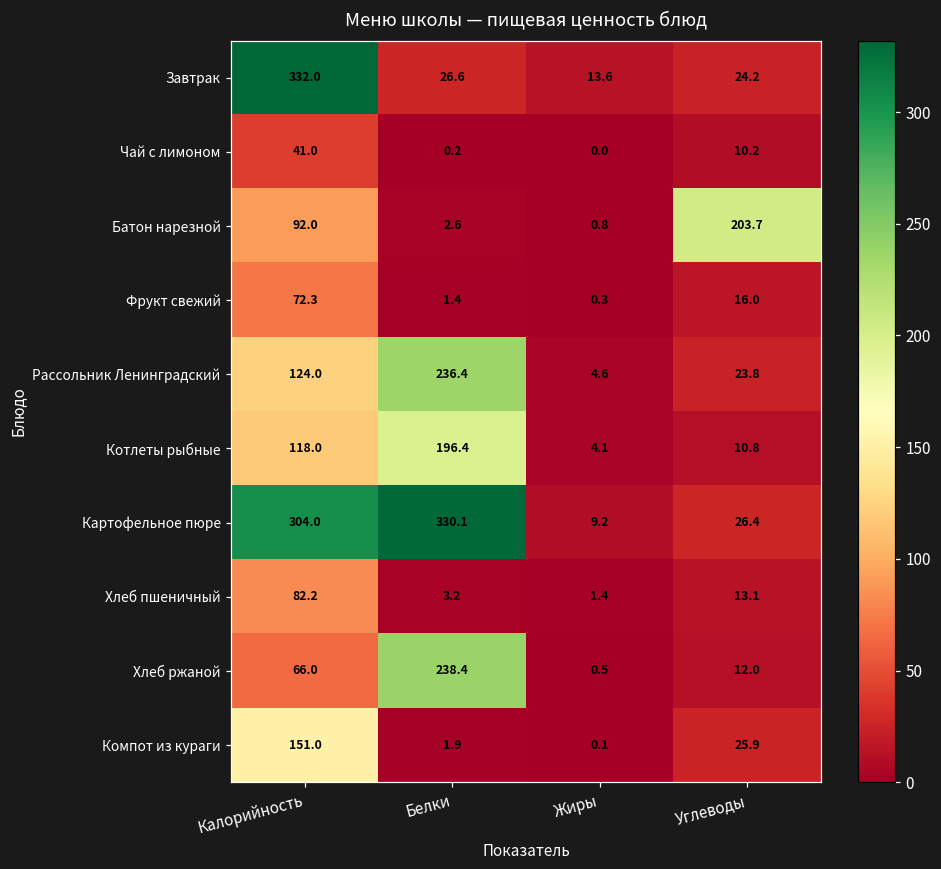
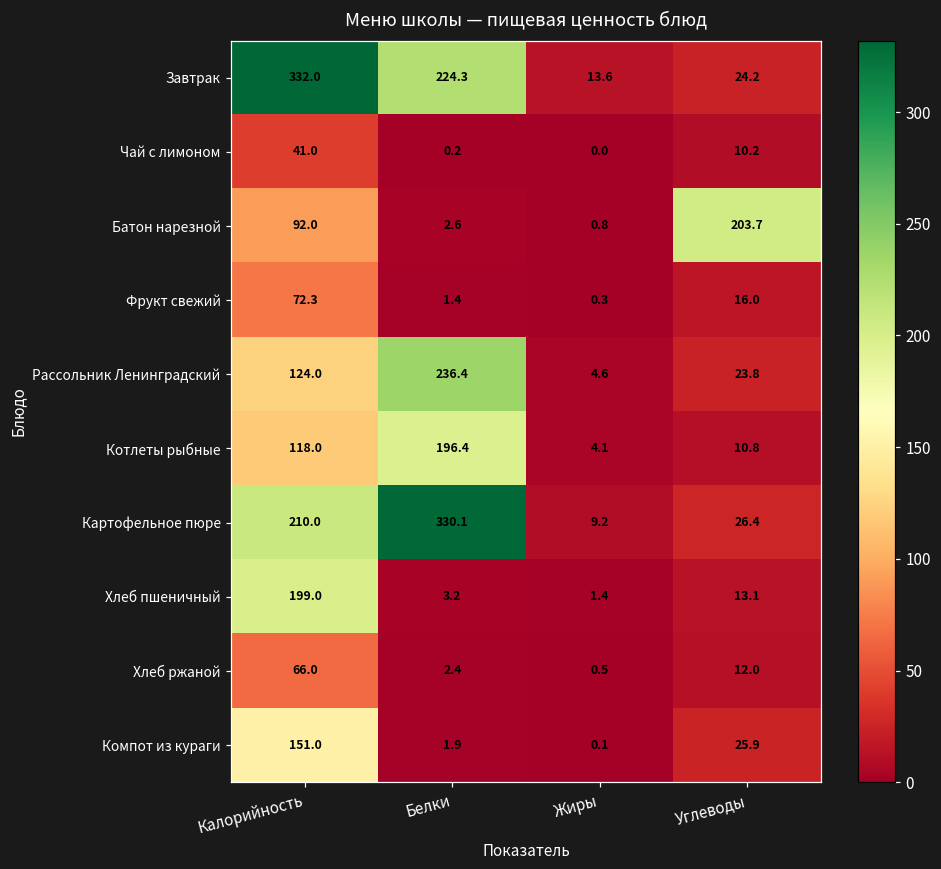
Завтрак, Белки: 26.6 -> 224.3
Картофельное пюре, Калорийность: 304.0 -> 210.0
Хлеб пшеничный, Калорийность: 82.2 -> 199.0
Хлеб ржаной, Белки: 238.4 -> 2.4
